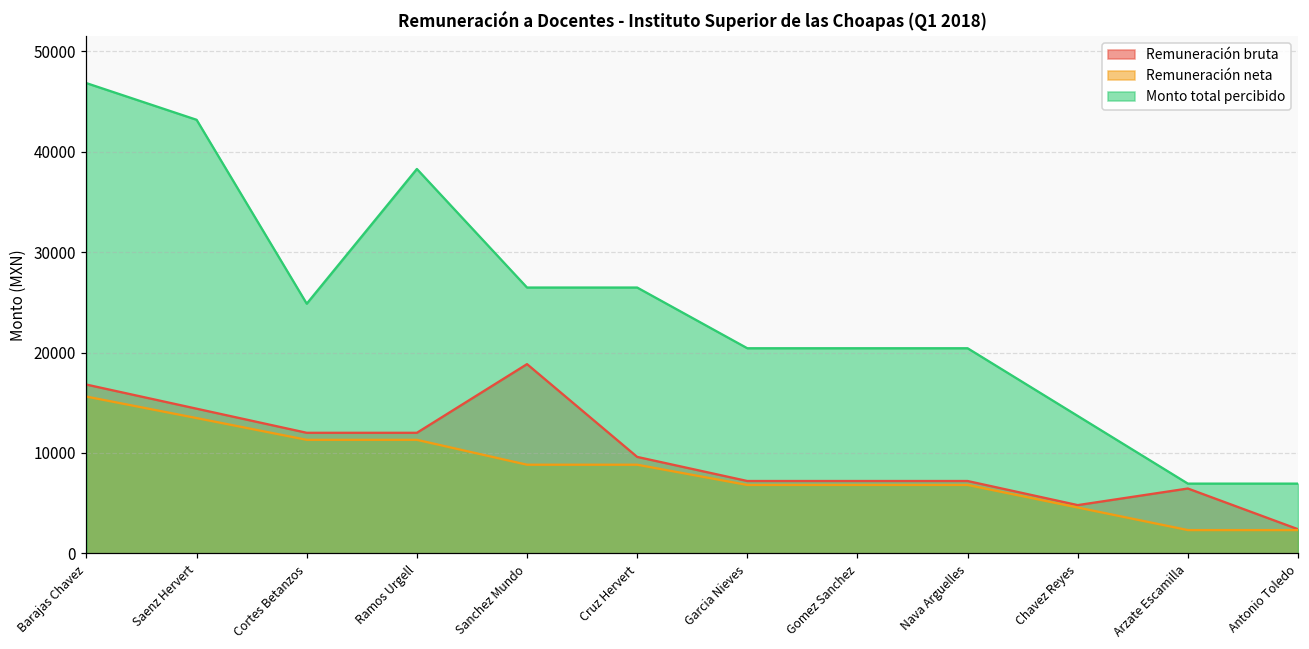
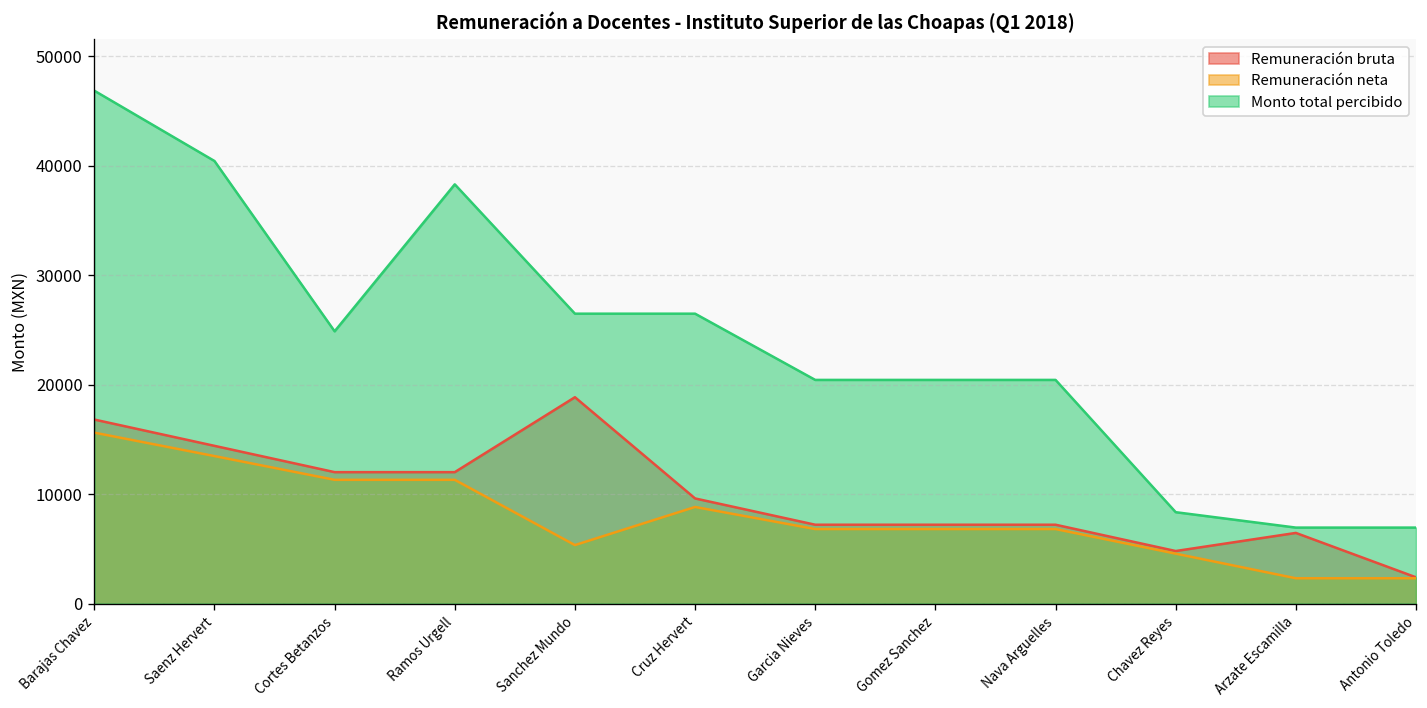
Monto total percibido, Saenz Hervert: 43000 -> 40000
Remuneración neta, Sanchez Mundo: 9000 -> 5000
Monto total percibido, Chavez Reyes: 14000 -> 8000
